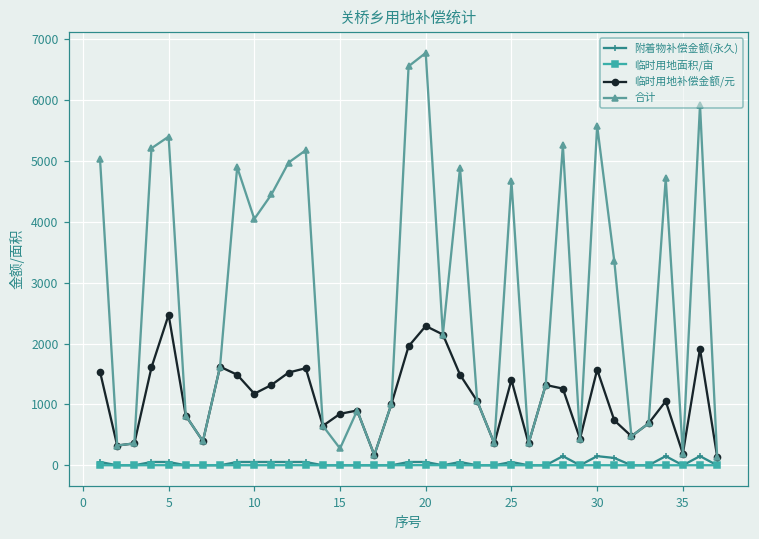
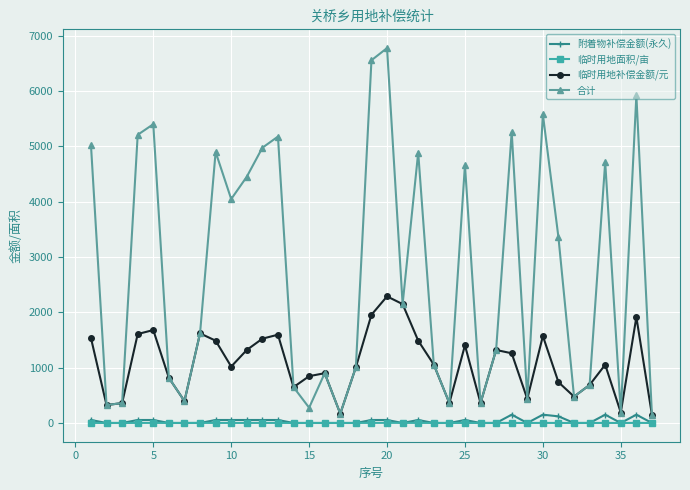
临时用地补偿金额/元, 5: 2500 -> 1700
临时用地补偿金额/元, 10: 1200 -> 1000
